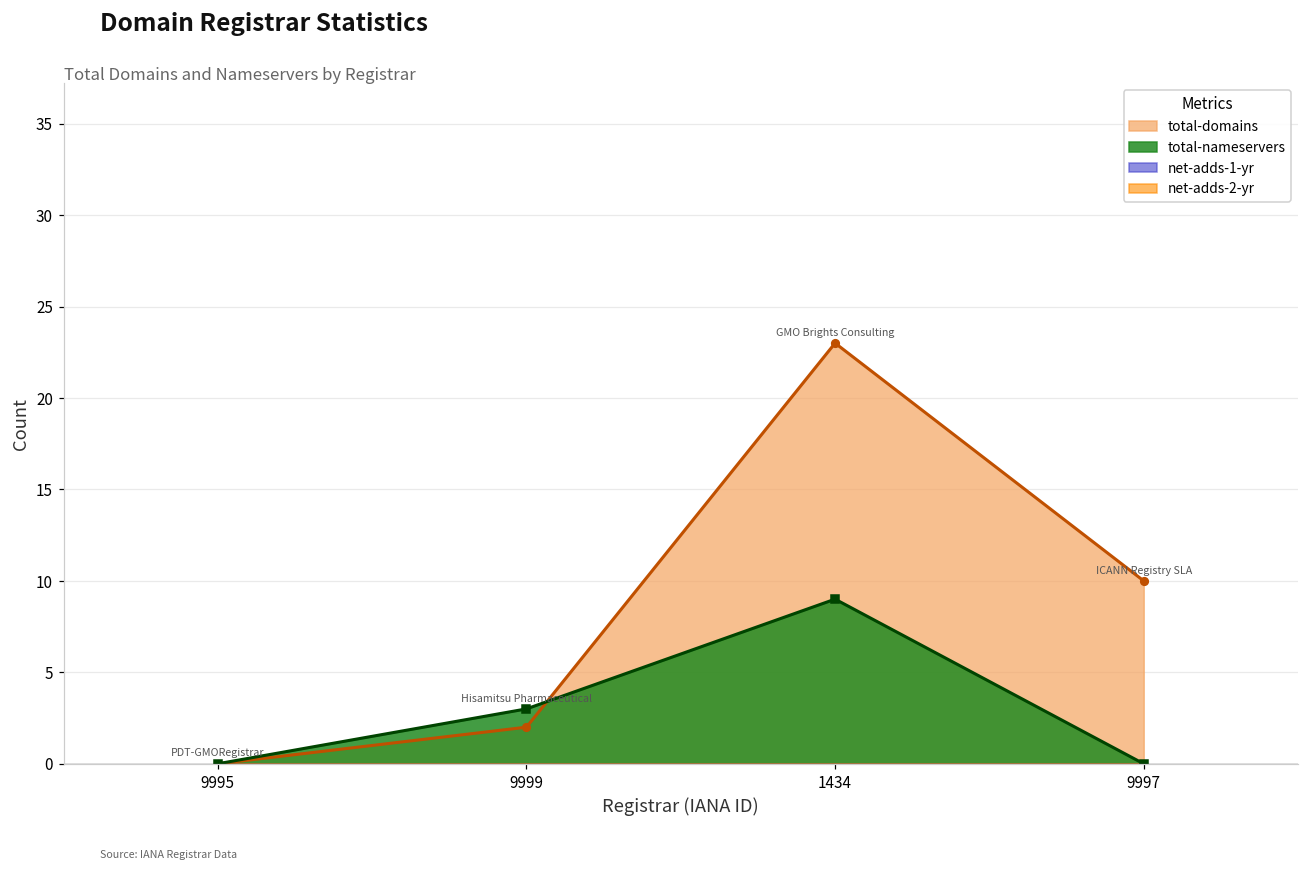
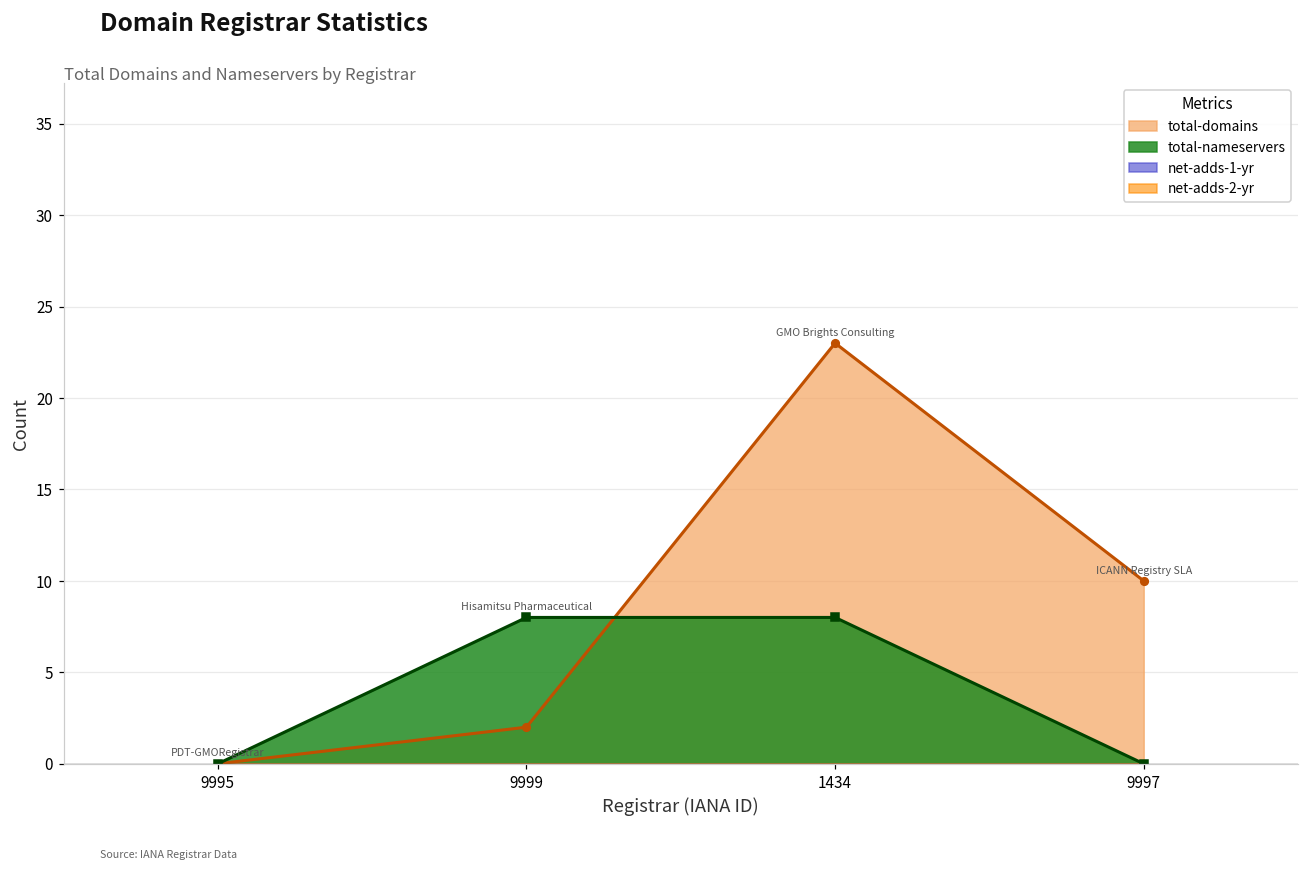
total-nameservers, 9999: 3 -> 8
total-nameservers, 1434: 9 -> 8
